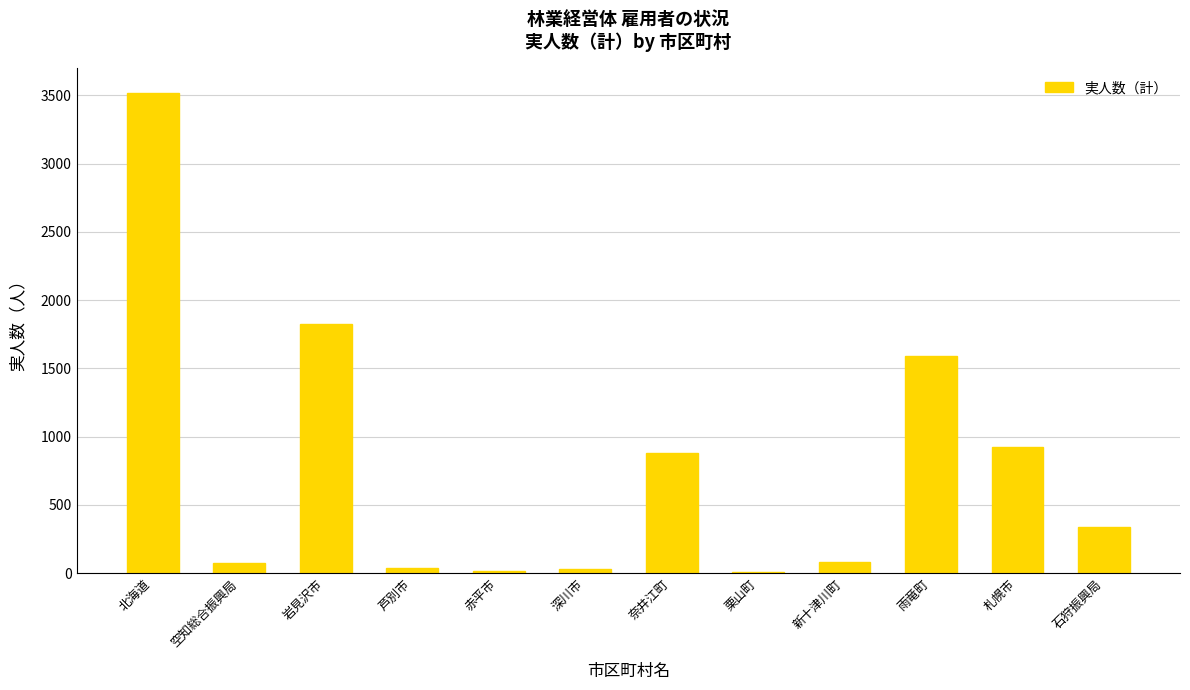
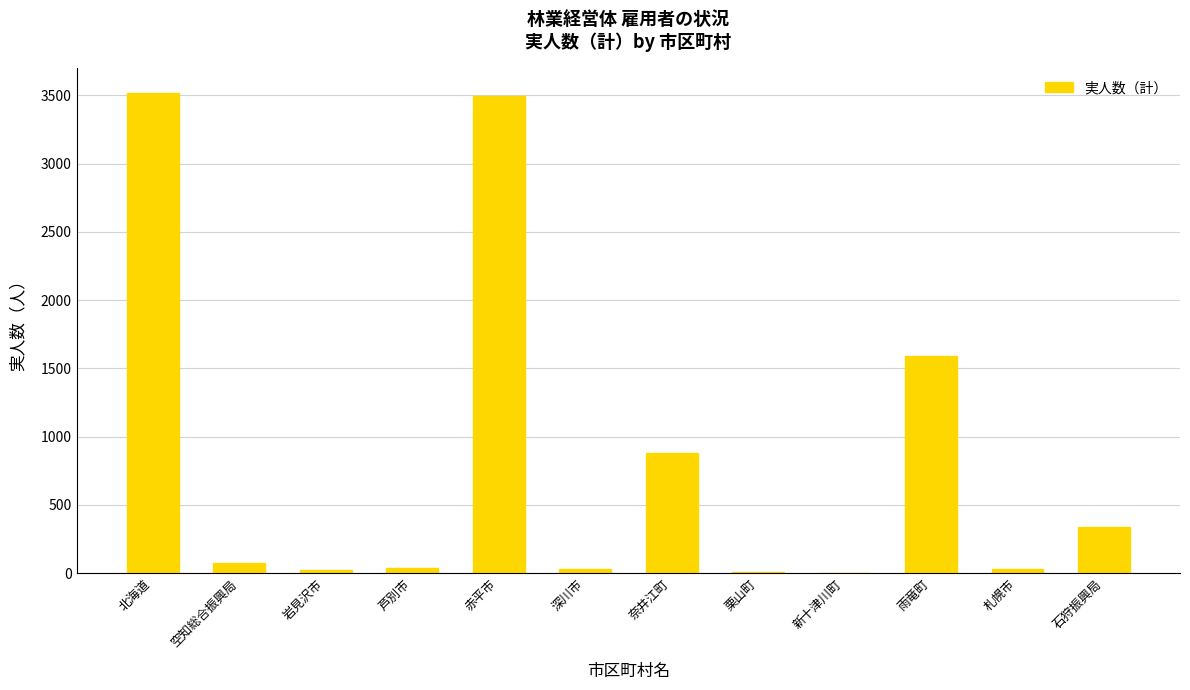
岩見沢市: 1830 -> 20
赤平市: 20 -> 3500
新十津川町: 80 -> 0
札幌市: 920 -> 30
